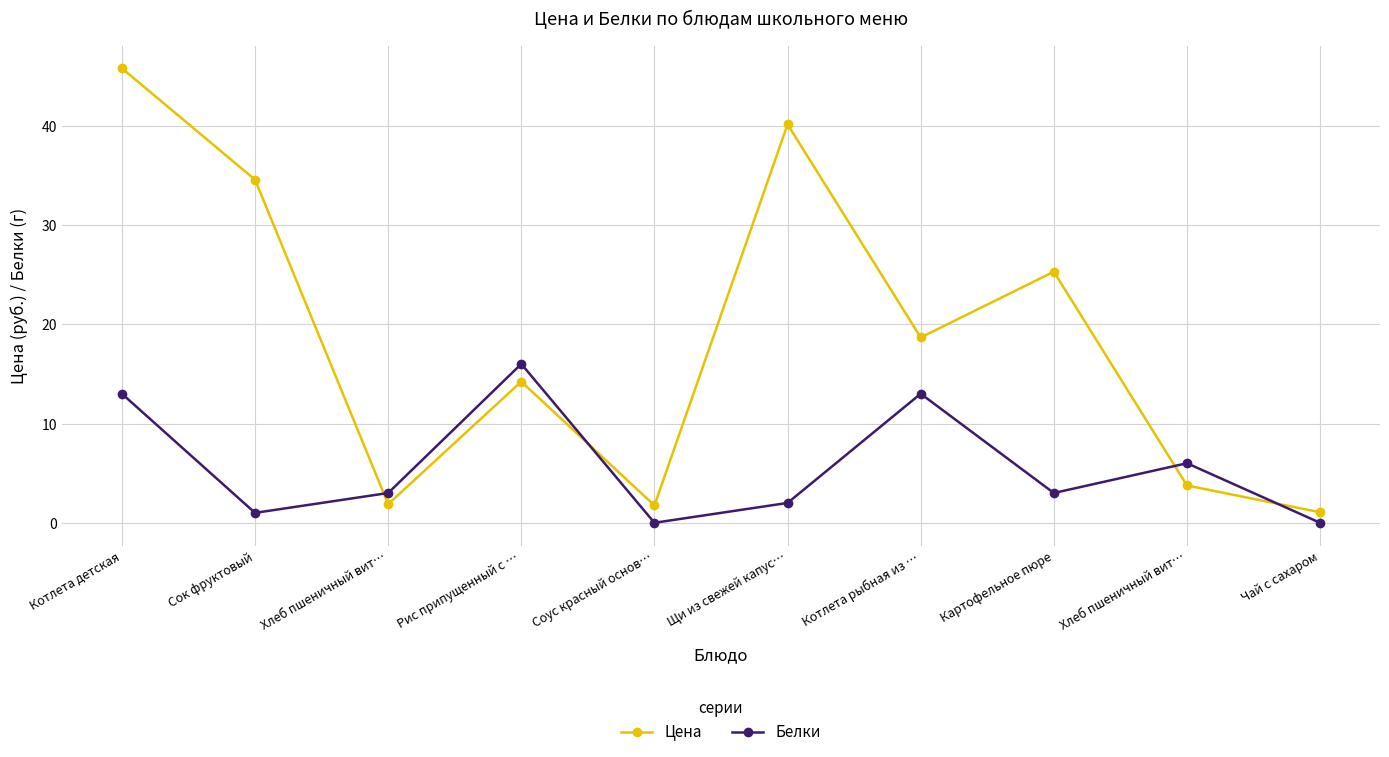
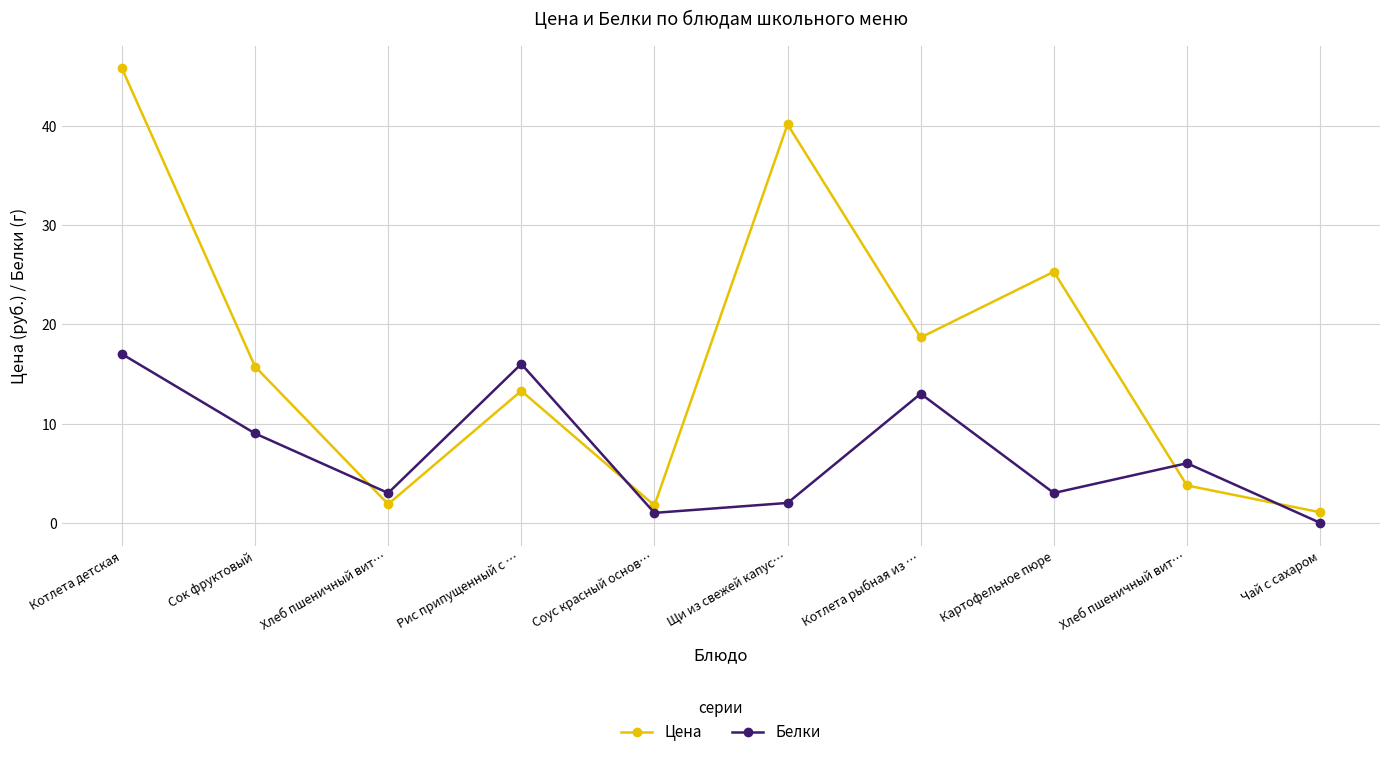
Белки, Котлета детская: 13 -> 17
Цена, Сок фруктовый: 35 -> 16
Белки, Сок фруктовый: 1 -> 9
Цена, Рис припущенный с …: 14 -> 13
Белки, Соус красный основ…: 0 -> 1
